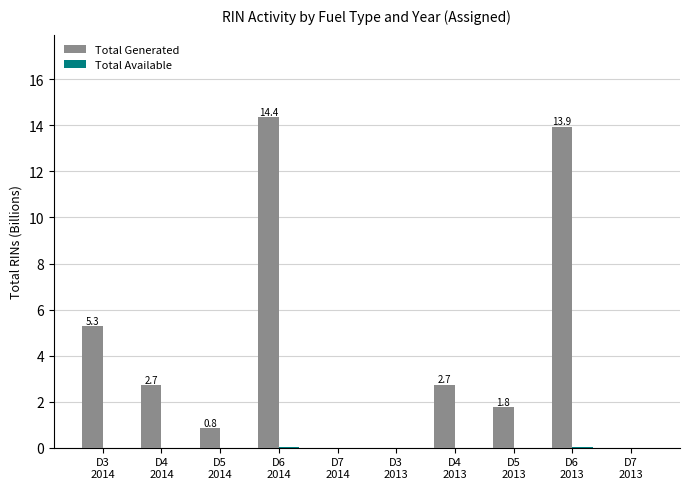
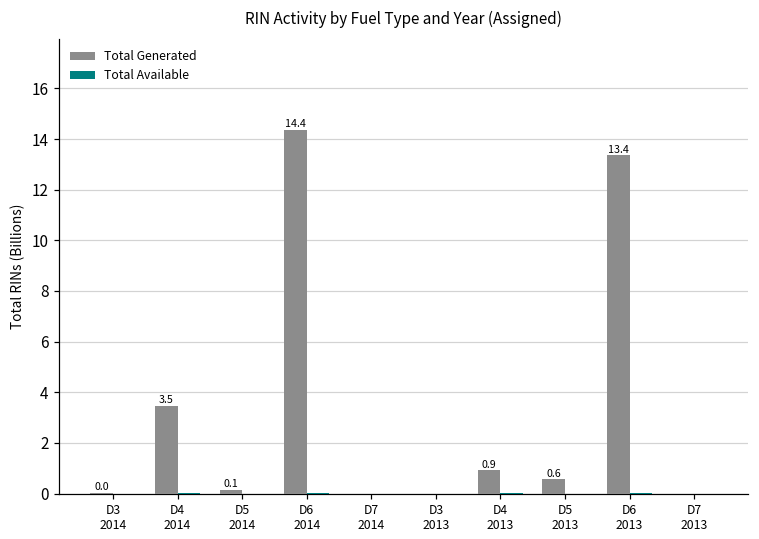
Total Generated, D3 2014: 5.3 -> 0.0
Total Generated, D4 2014: 2.7 -> 3.5
Total Generated, D5 2014: 0.8 -> 0.1
Total Generated, D4 2013: 2.7 -> 0.9
Total Generated, D5 2013: 1.8 -> 0.6
Total Generated, D6 2013: 13.9 -> 13.4
